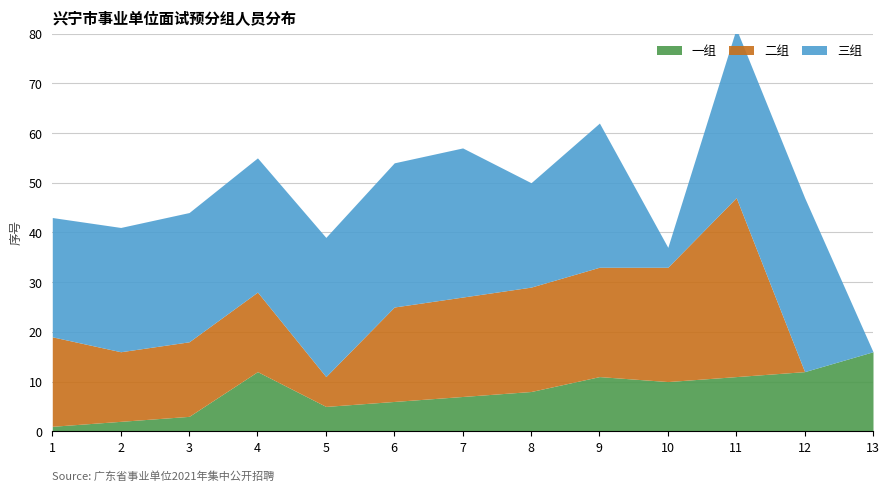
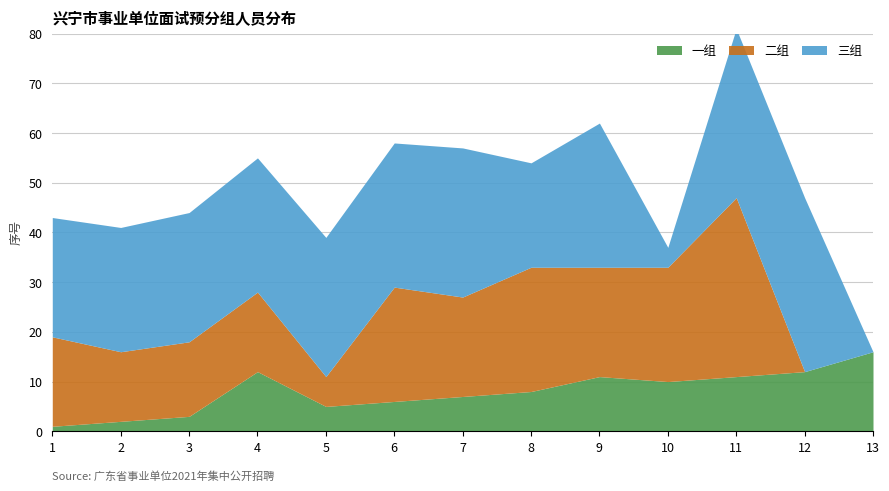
二组, 6: 19 -> 23
二组, 8: 21 -> 25
